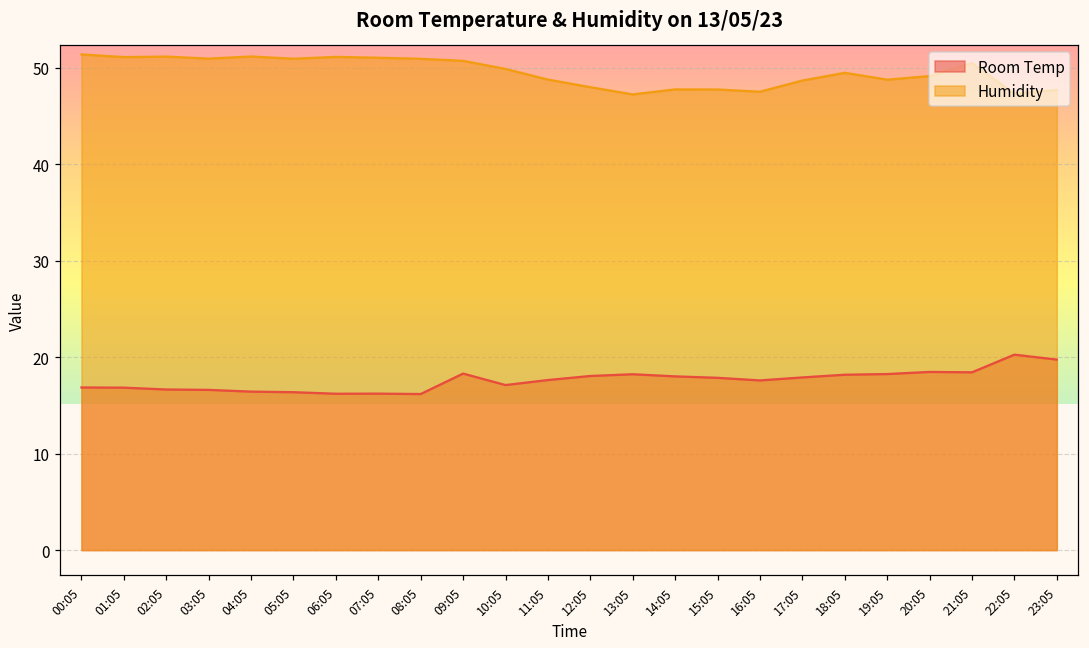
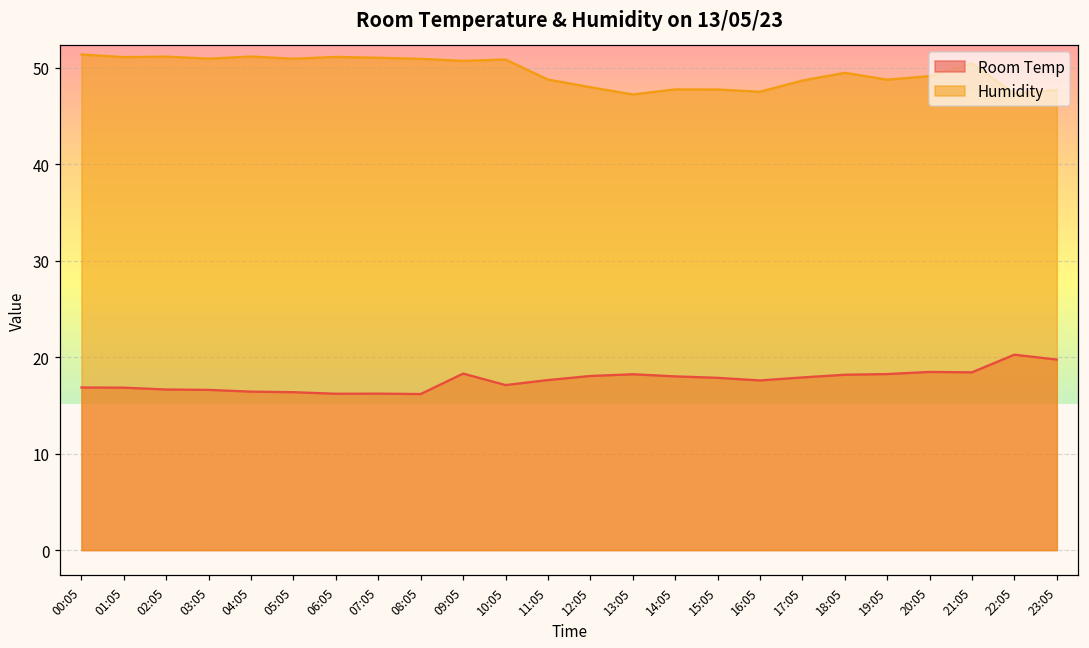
Humidity, 10:05: 50 -> 51
